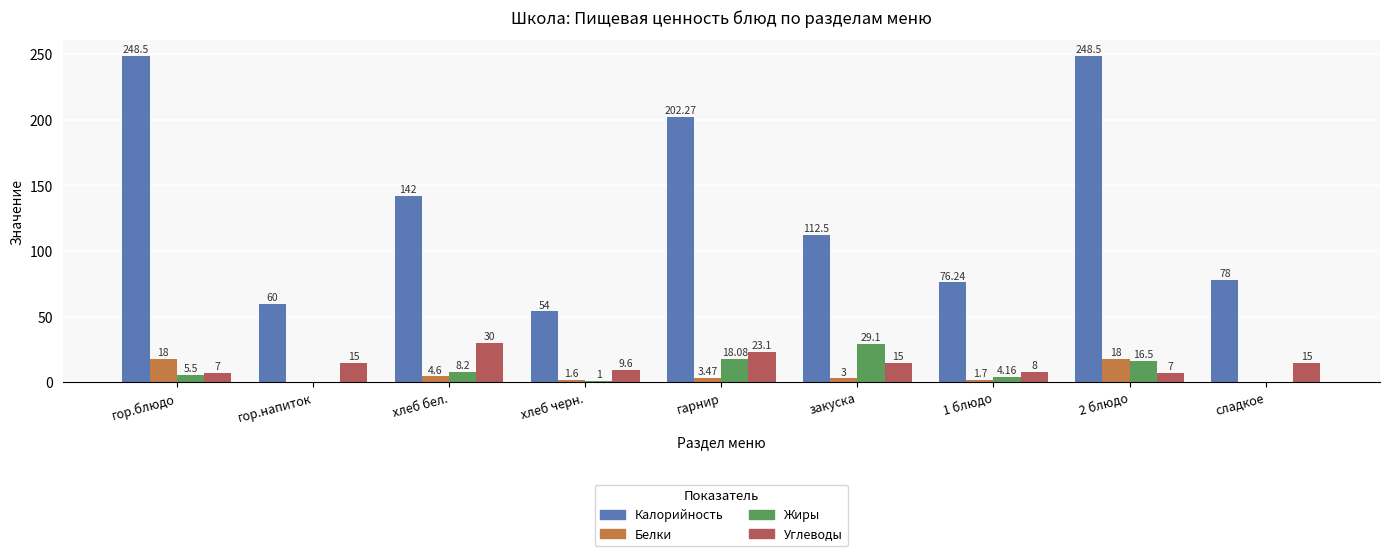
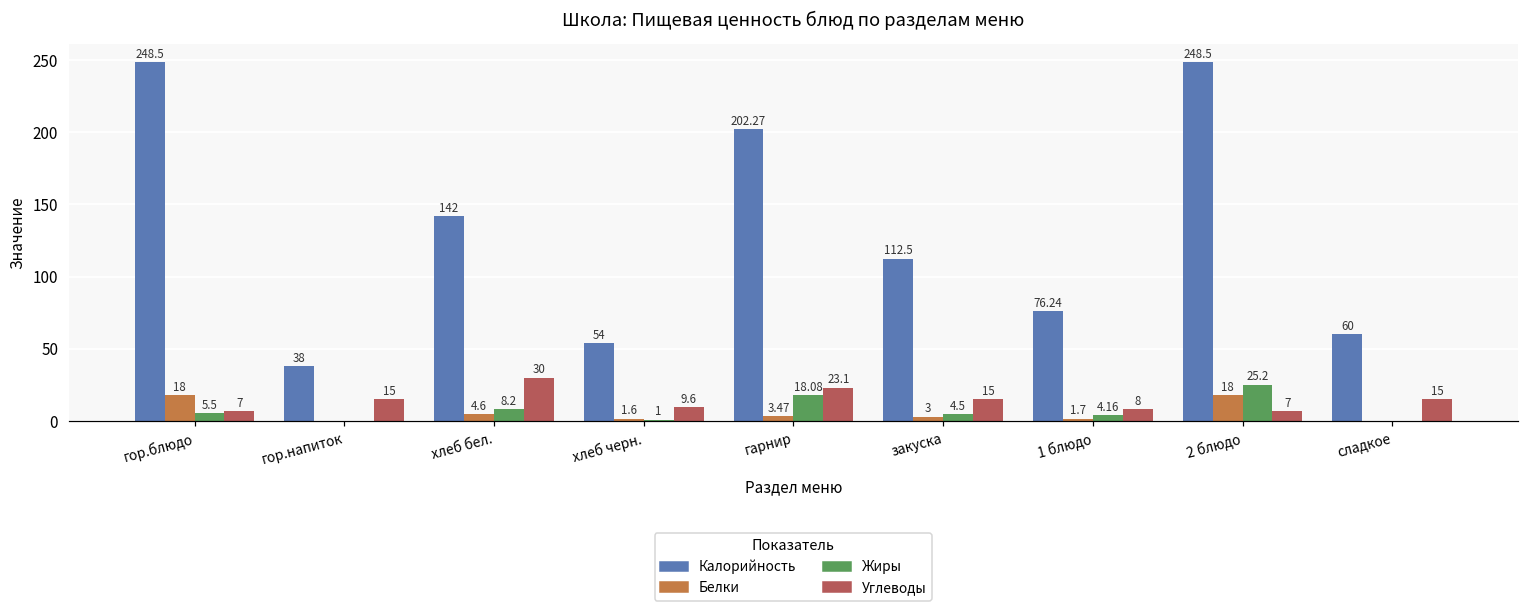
Калорийность, гор.напиток: 60 -> 38
Жиры, закуска: 29.1 -> 4.5
Жиры, 2 блюдо: 16.5 -> 25.2
Калорийность, сладкое: 78 -> 60
